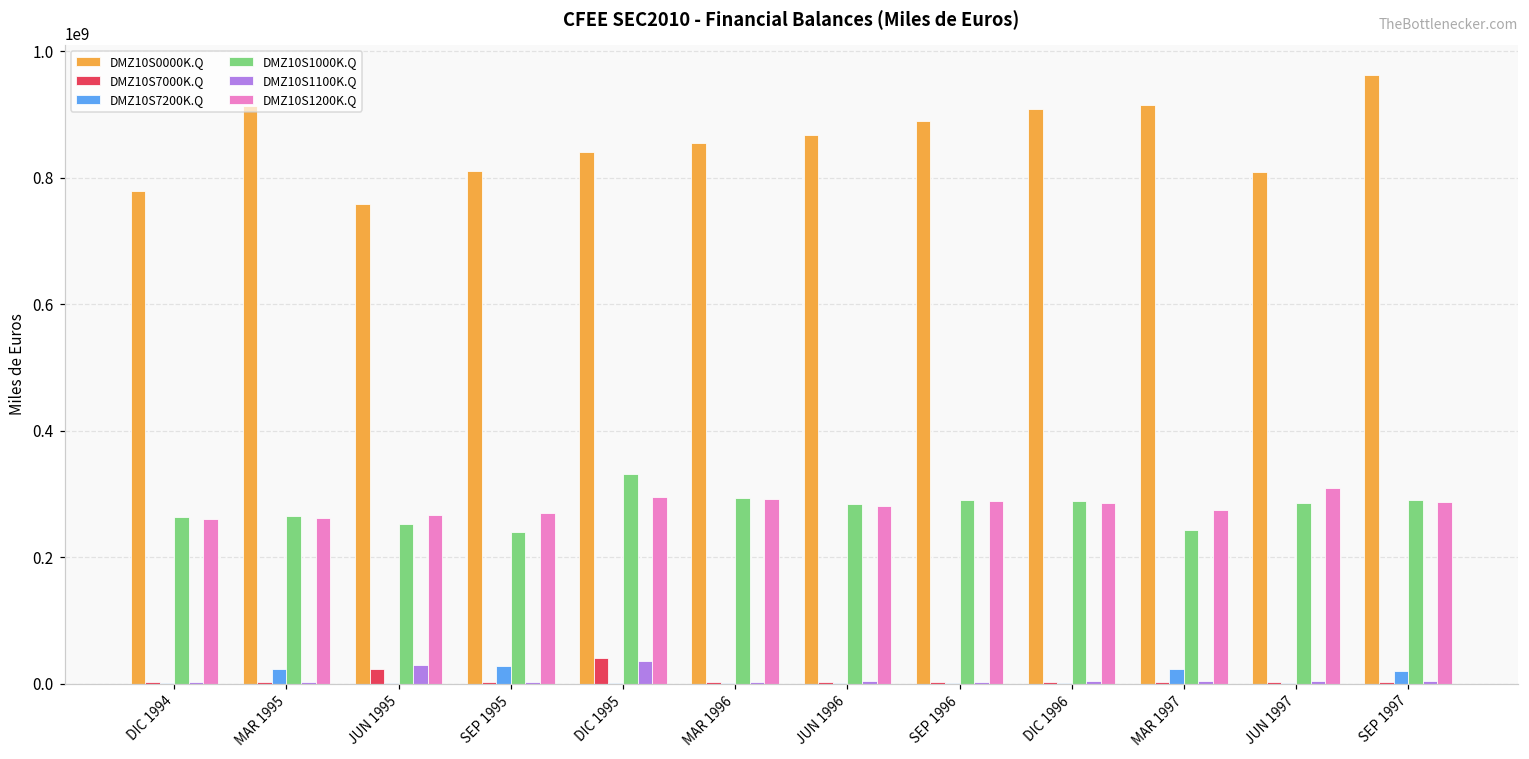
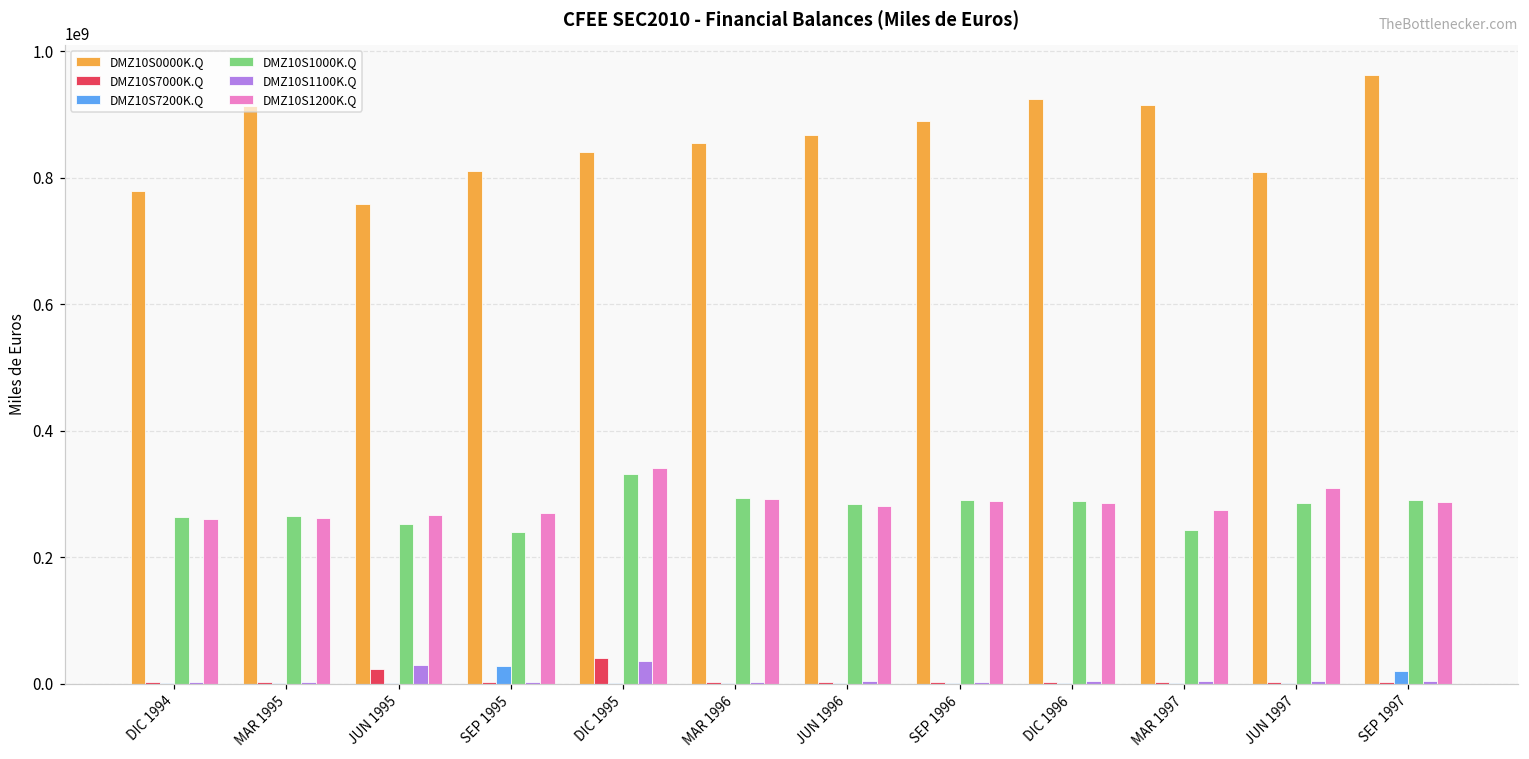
DMZ10S7200K.Q, MAR 1995: 20000000 -> 0
DMZ10S1200K.Q, DIC 1995: 300000000 -> 340000000
DMZ10S0000K.Q, DIC 1996: 910000000 -> 920000000
DMZ10S7200K.Q, MAR 1997: 20000000 -> 0
